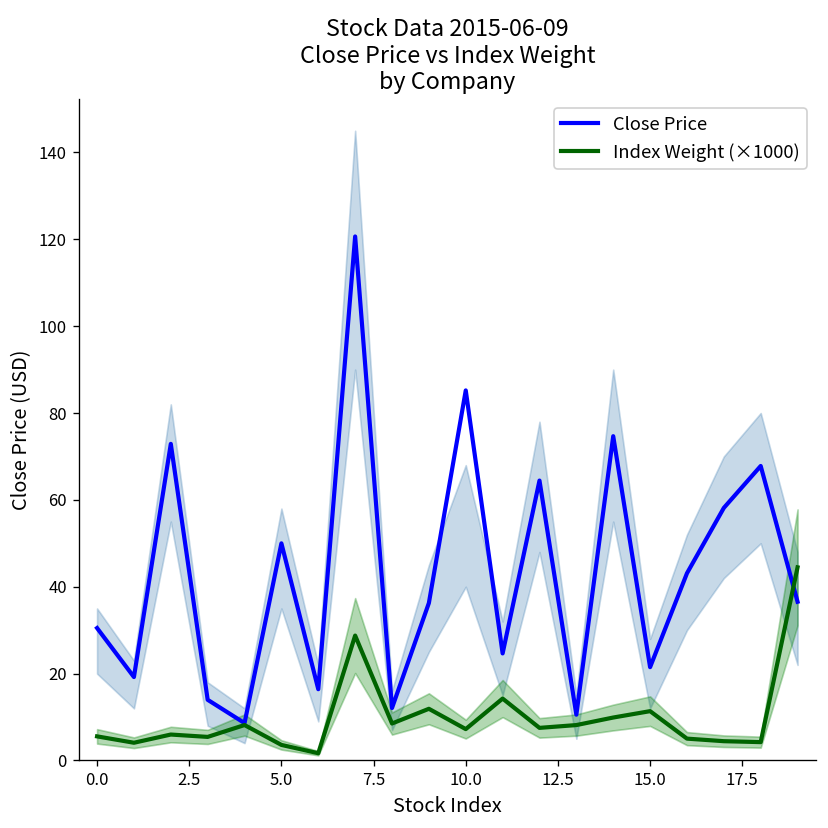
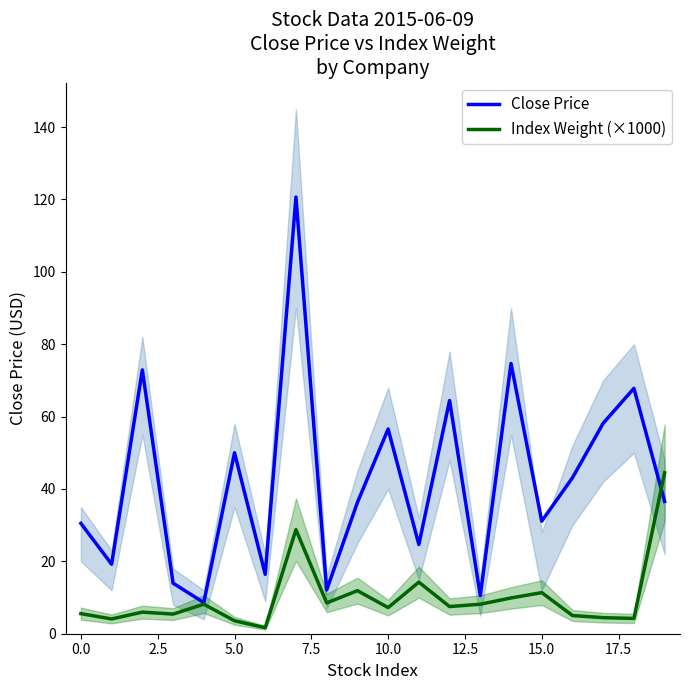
Close Price, 10.0: 85 -> 57
Close Price, 15.0: 21 -> 31
